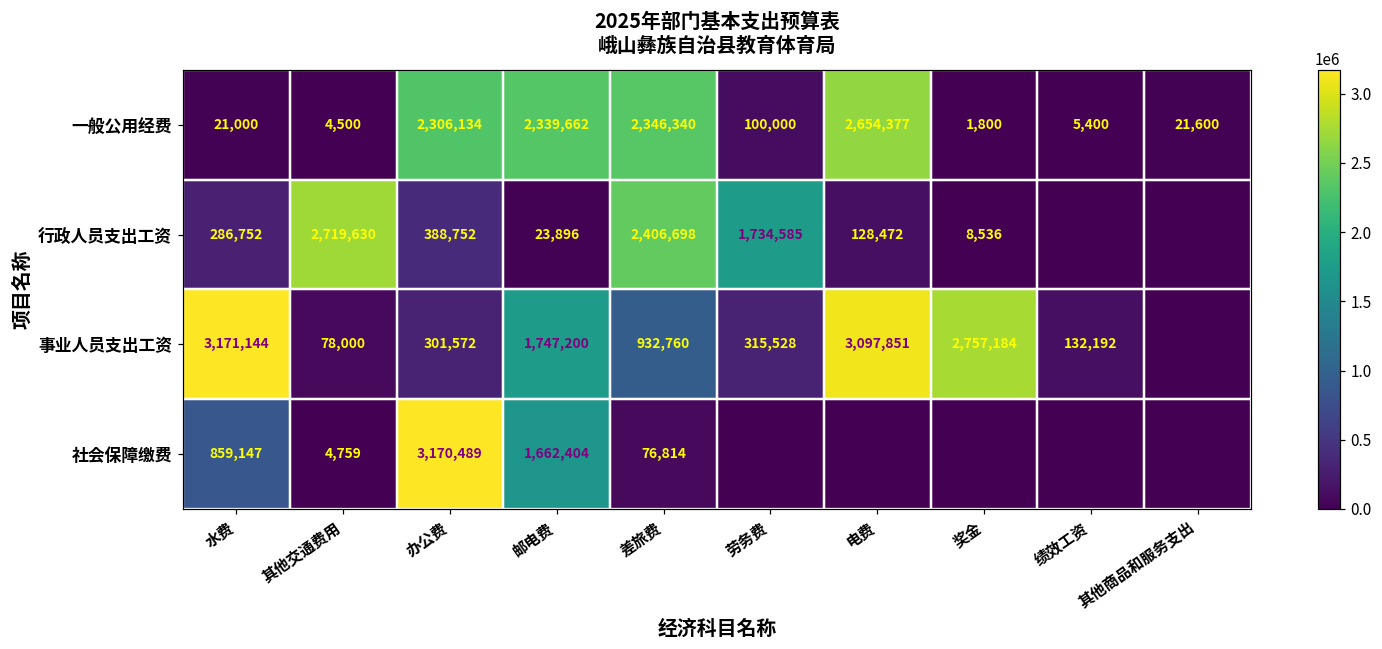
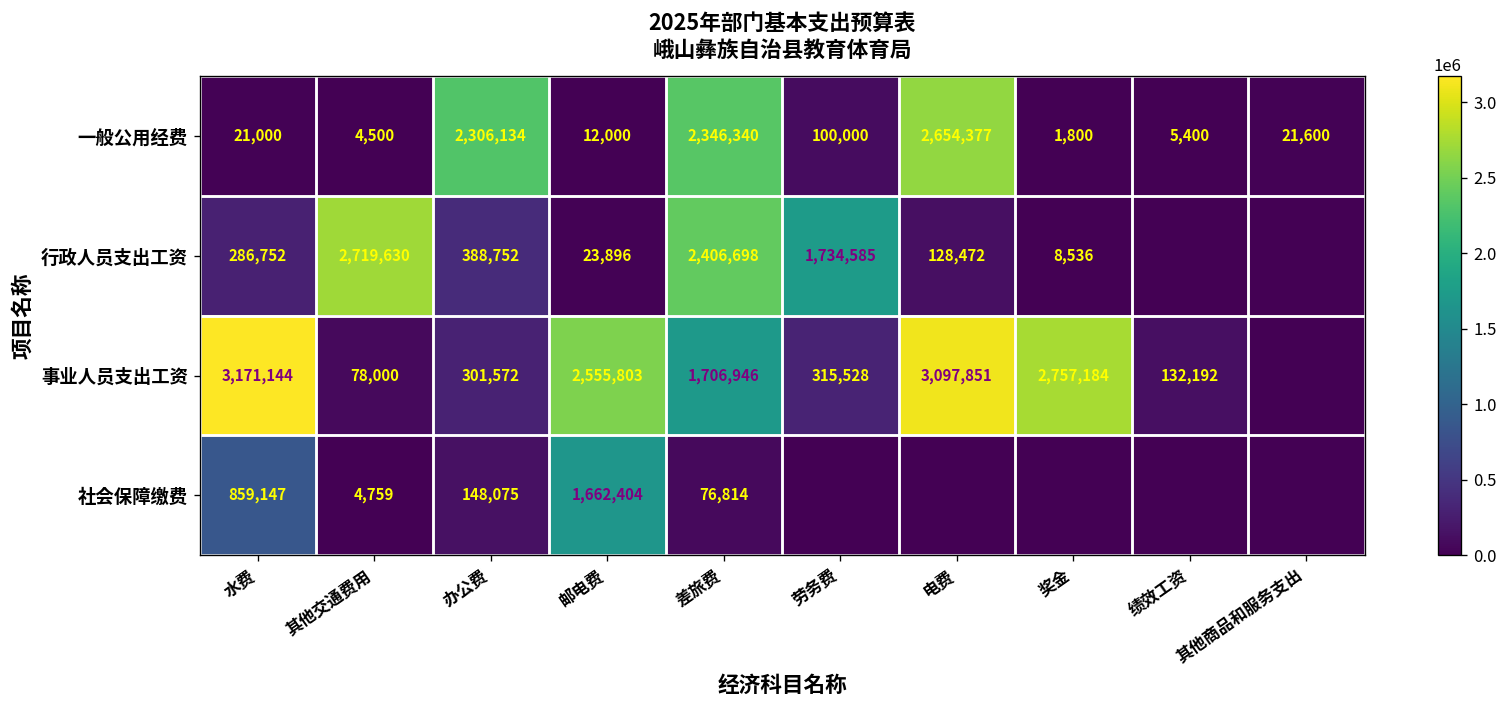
一般公用经费, 邮电费: 2,339,662 -> 12,000
事业人员支出工资, 邮电费: 1,747,200 -> 2,555,803
事业人员支出工资, 差旅费: 932,760 -> 1,706,946
社会保障缴费, 办公费: 3,170,489 -> 148,075
